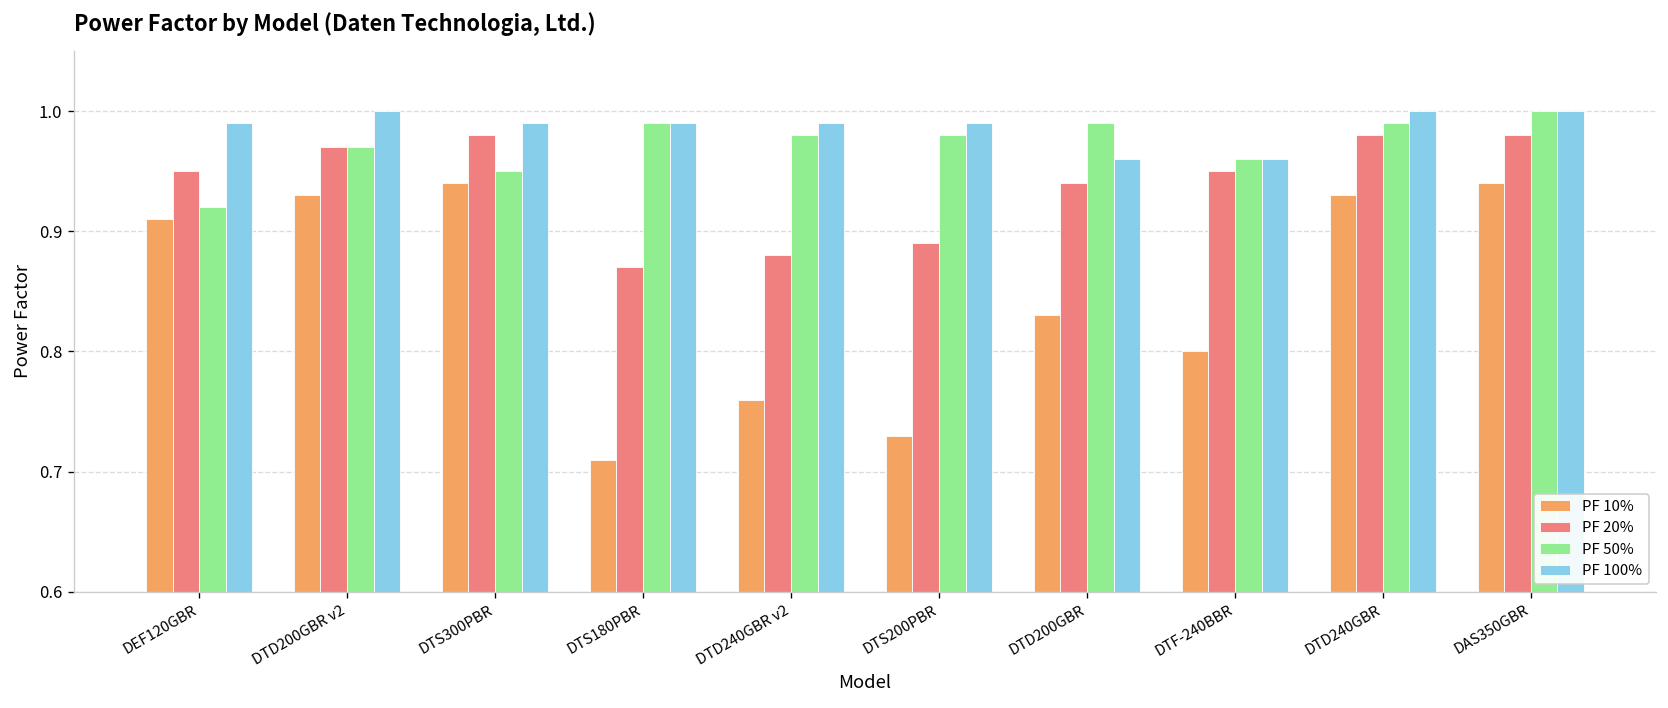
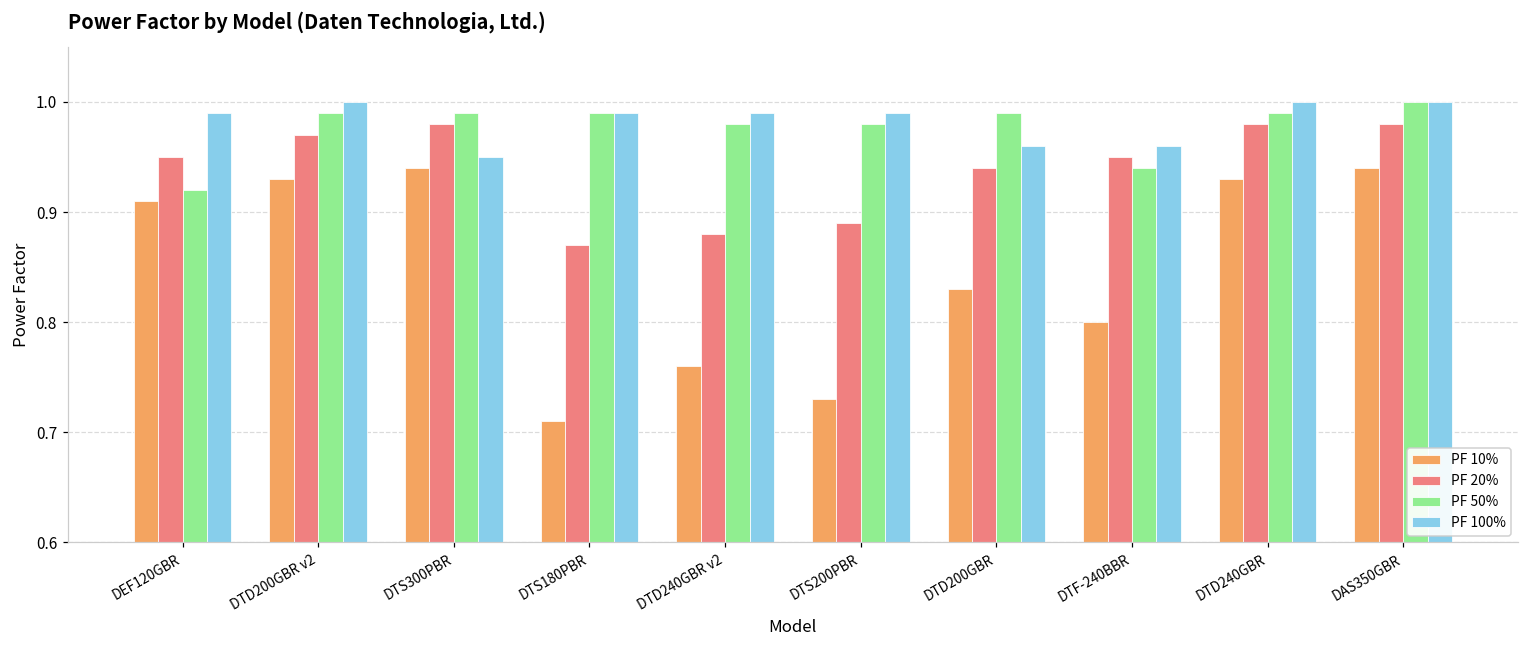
PF 50%, DTD200GBR v2: 0.97 -> 0.99
PF 50%, DTS300PBR: 0.95 -> 0.99
PF 100%, DTS300PBR: 0.99 -> 0.95
PF 50%, DTF-240BBR: 0.96 -> 0.94
